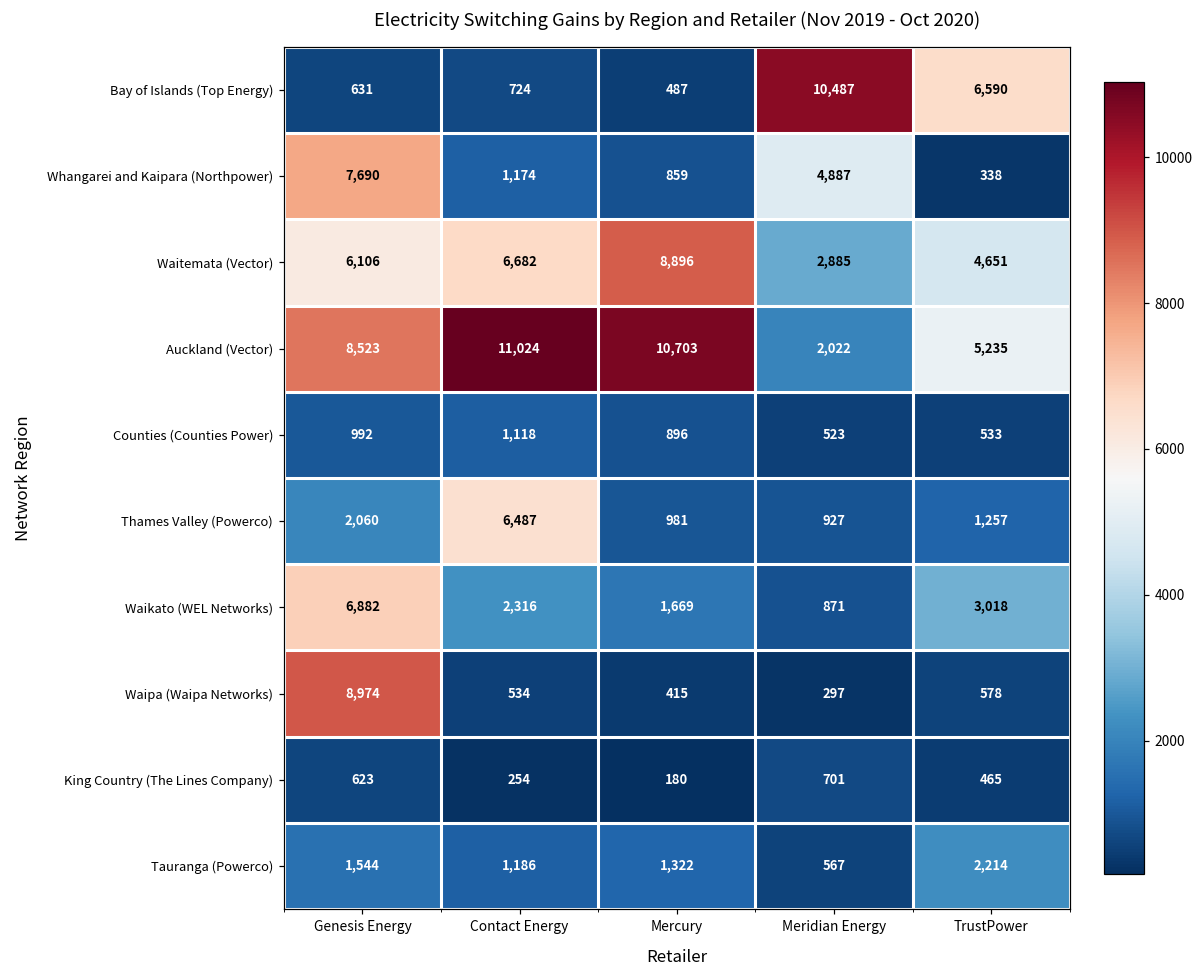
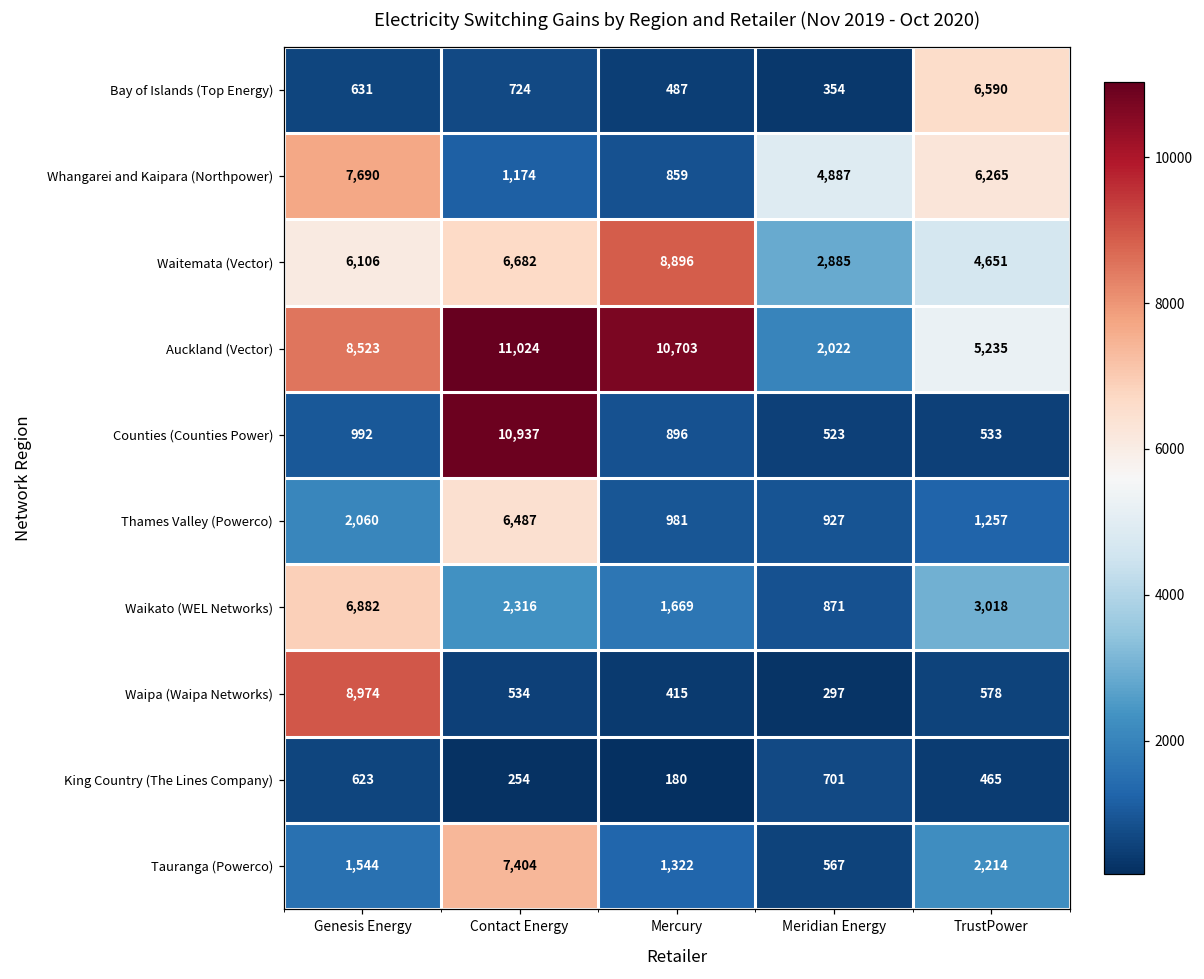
Bay of Islands (Top Energy), Meridian Energy: 10,487 -> 354
Whangarei and Kaipara (Northpower), TrustPower: 338 -> 6,265
Counties (Counties Power), Contact Energy: 1,118 -> 10,937
Tauranga (Powerco), Contact Energy: 1,186 -> 7,404
